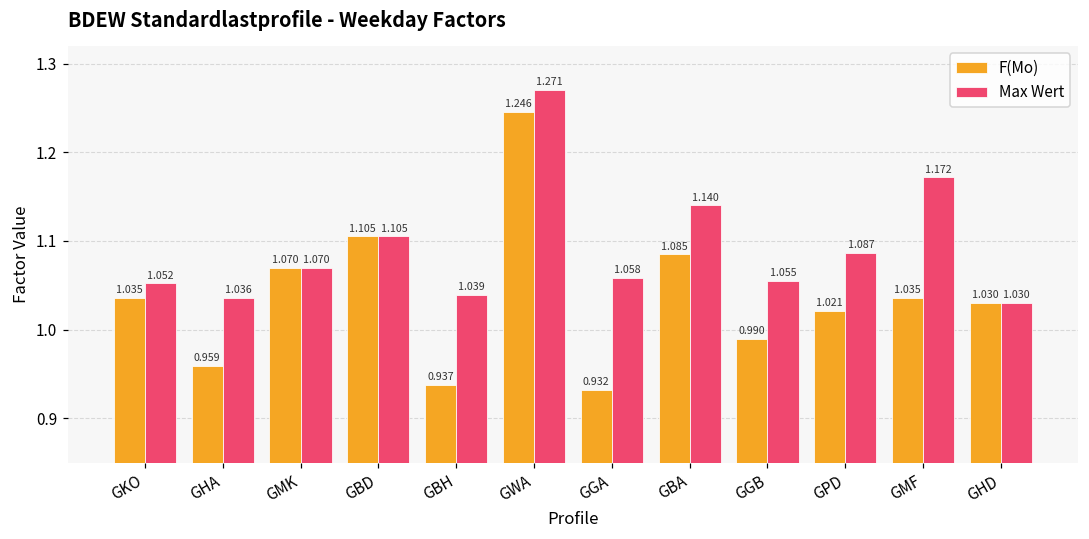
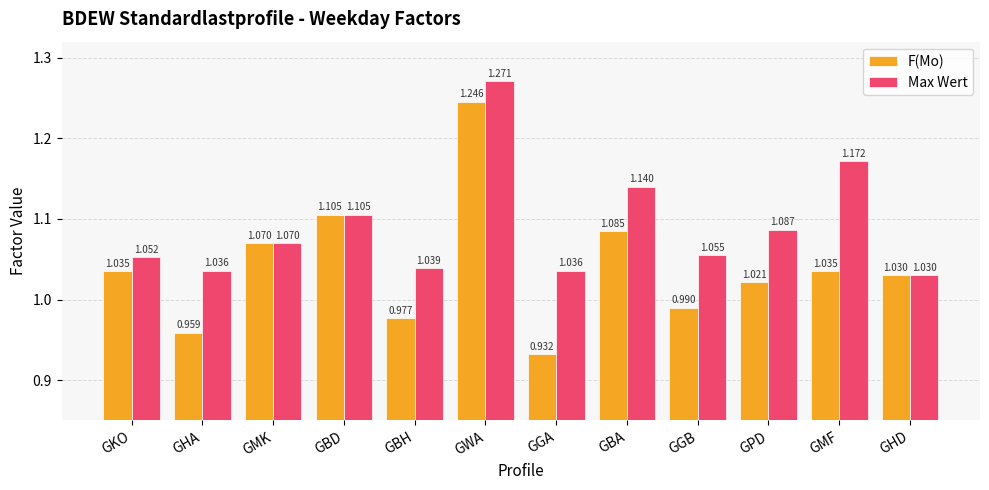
F(Mo), GBH: 0.937 -> 0.977
Max Wert, GGA: 1.058 -> 1.036
